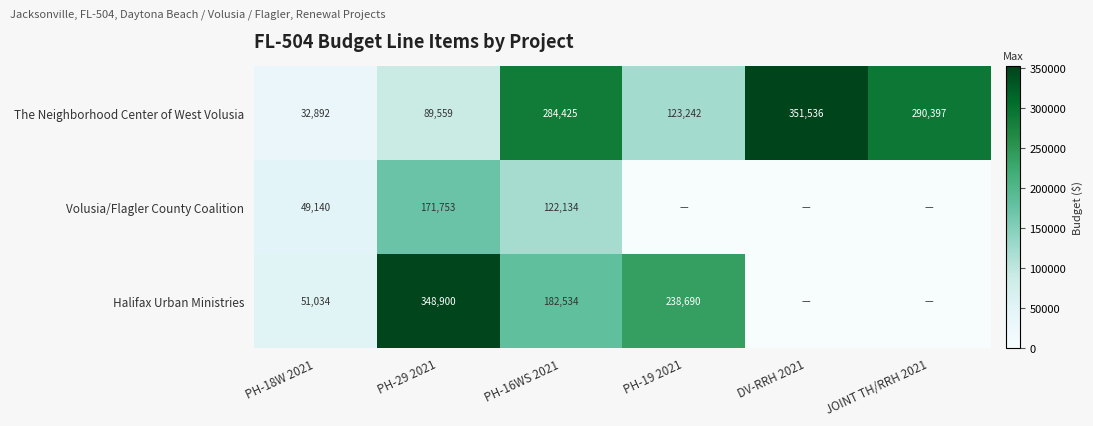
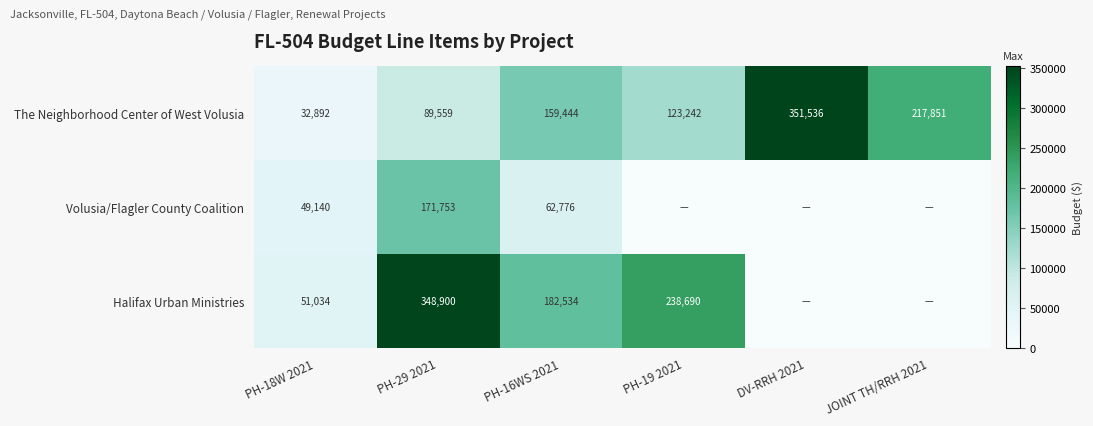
The Neighborhood Center of West Volusia, PH-16WS 2021: 284,425 -> 159,444
The Neighborhood Center of West Volusia, JOINT TH/RRH 2021: 290,397 -> 217,851
Volusia/Flagler County Coalition, PH-16WS 2021: 122,134 -> 62,776
